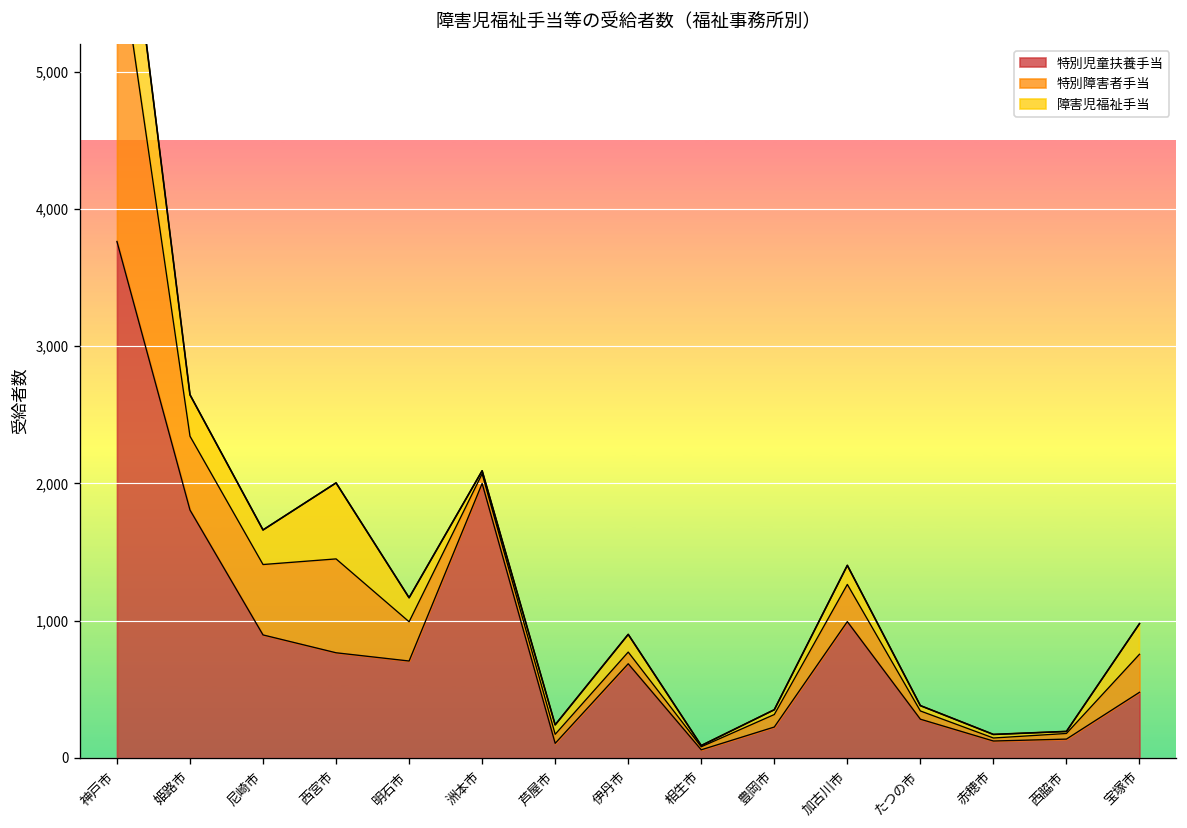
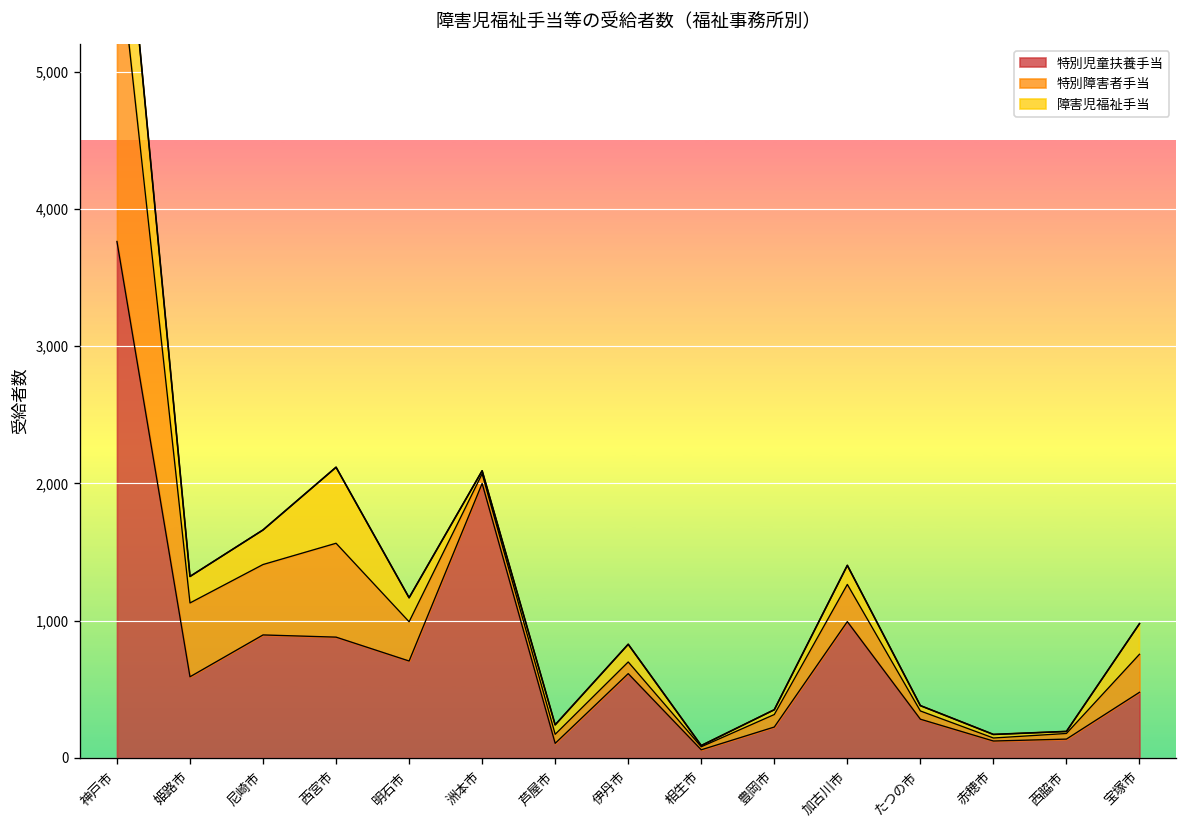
特別児童扶養手当, 姫路市: 1,810 -> 590
障害児福祉手当, 姫路市: 300 -> 190
特別児童扶養手当, 西宮市: 770 -> 880
特別児童扶養手当, 伊丹市: 690 -> 610
